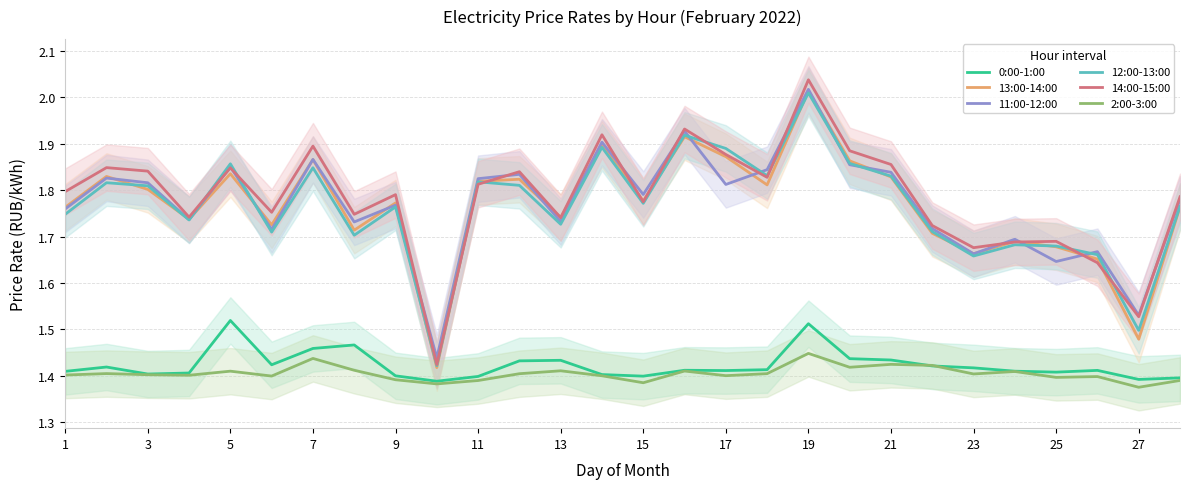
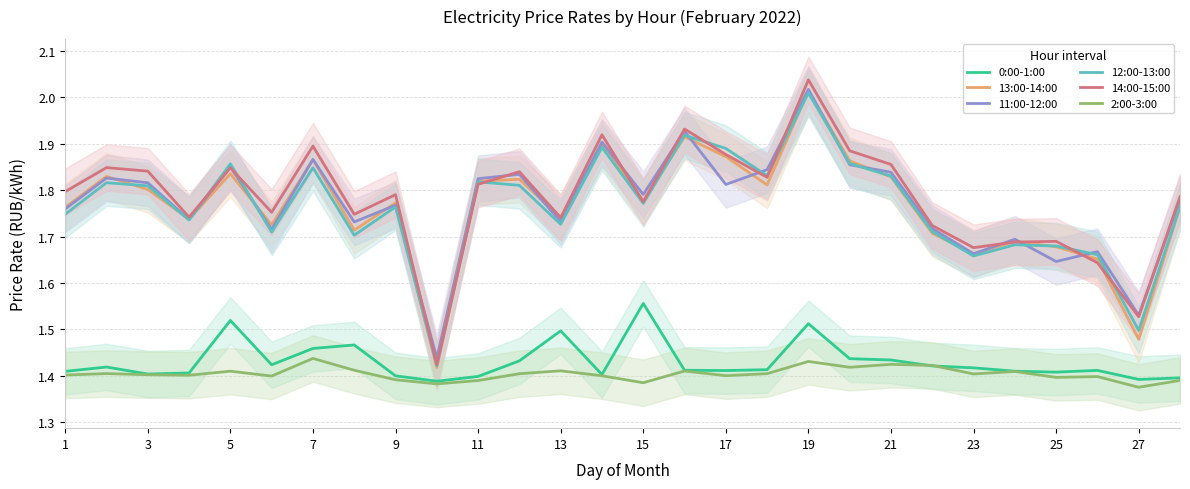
0:00-1:00, 13: 1.43 -> 1.50
0:00-1:00, 15: 1.40 -> 1.56
2:00-3:00, 19: 1.45 -> 1.43
